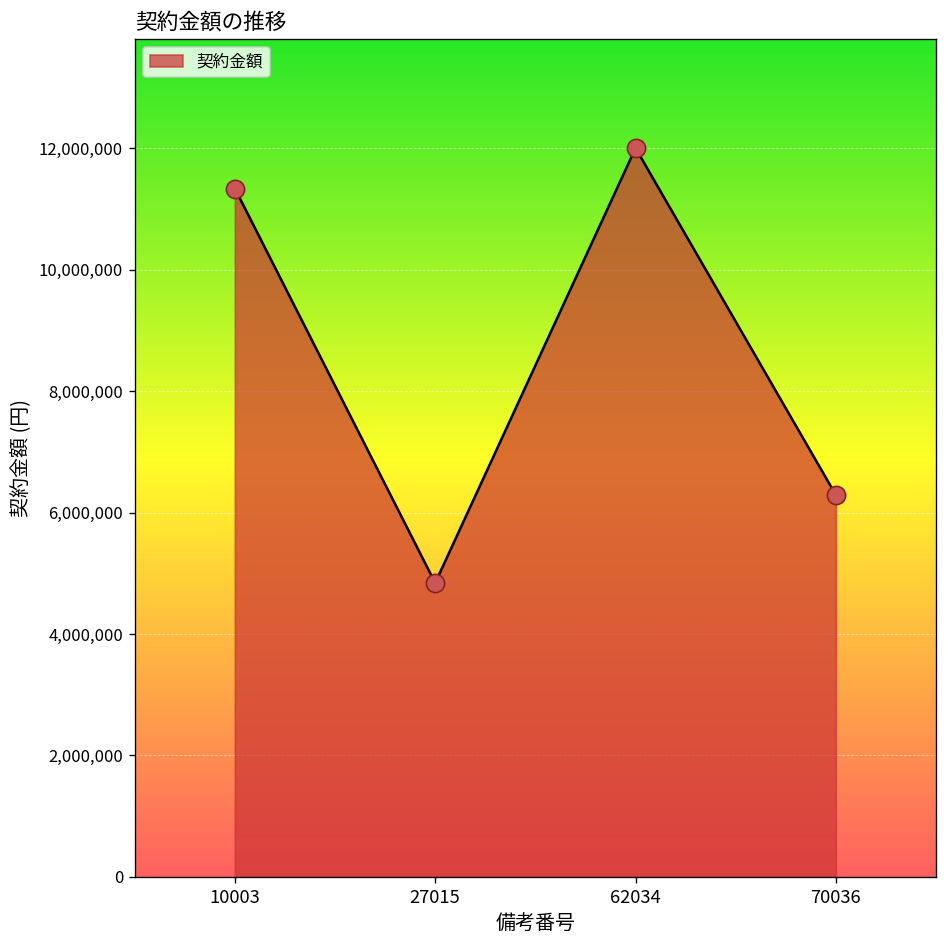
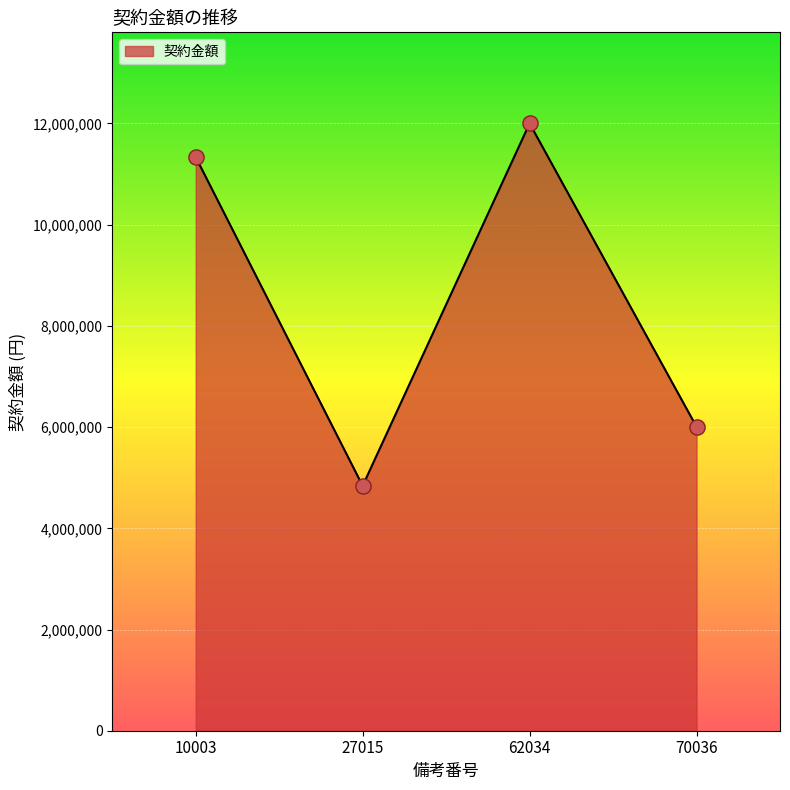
70036: 6,300,000 -> 6,000,000
